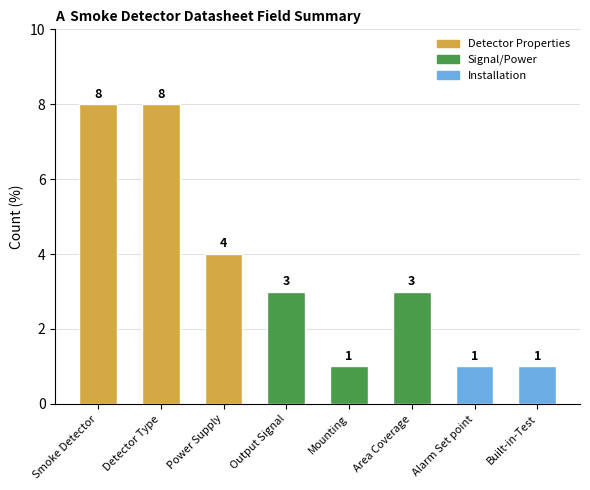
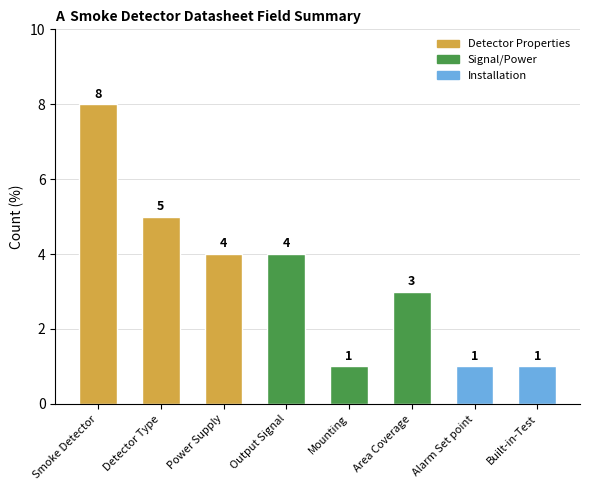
Detector Type: 8 -> 5
Output Signal: 3 -> 4
